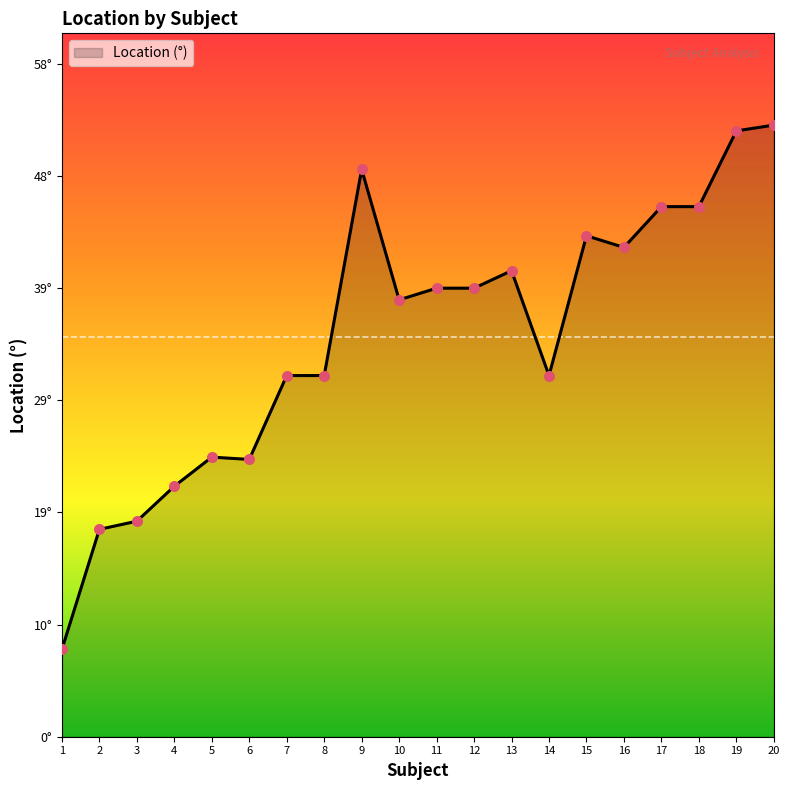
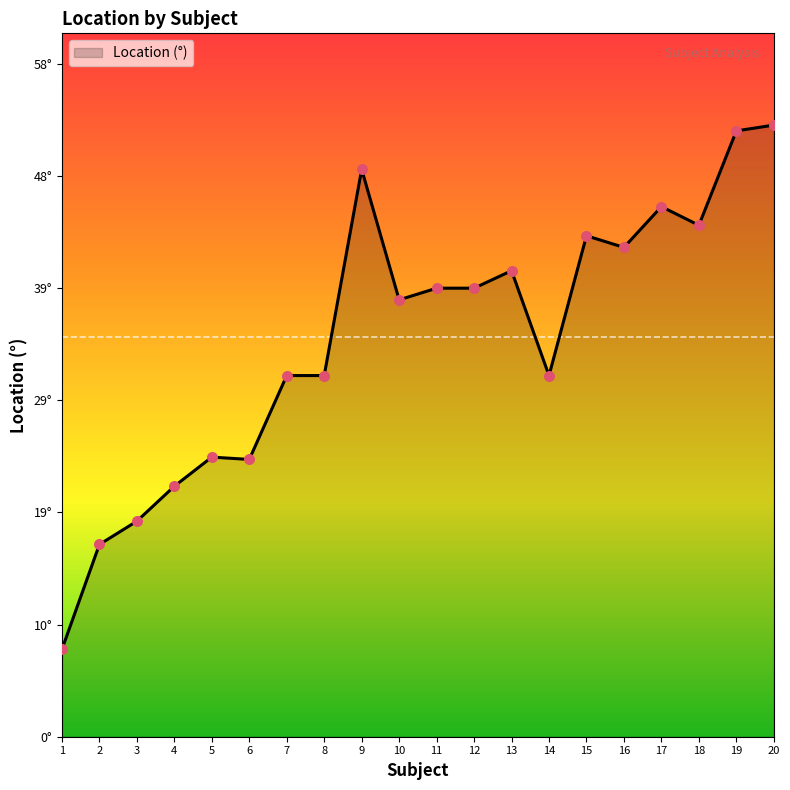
2: 17.8° -> 16.5°
18: 45.5° -> 43.9°
